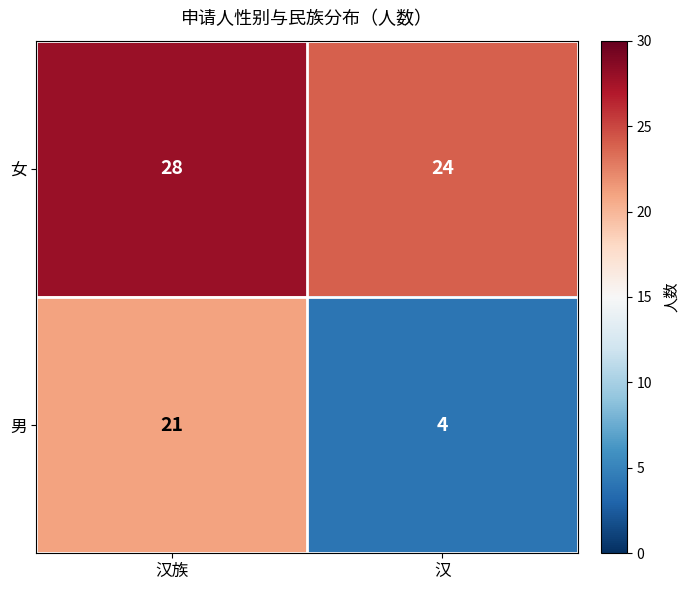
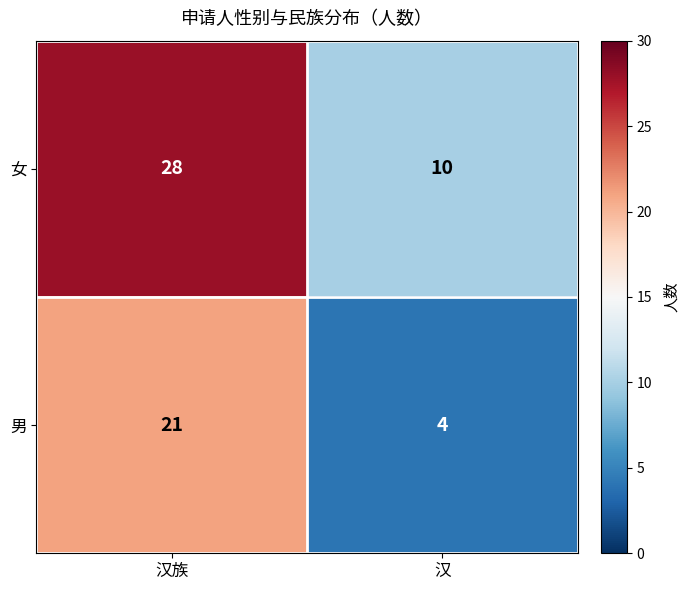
女, 汉: 24 -> 10
